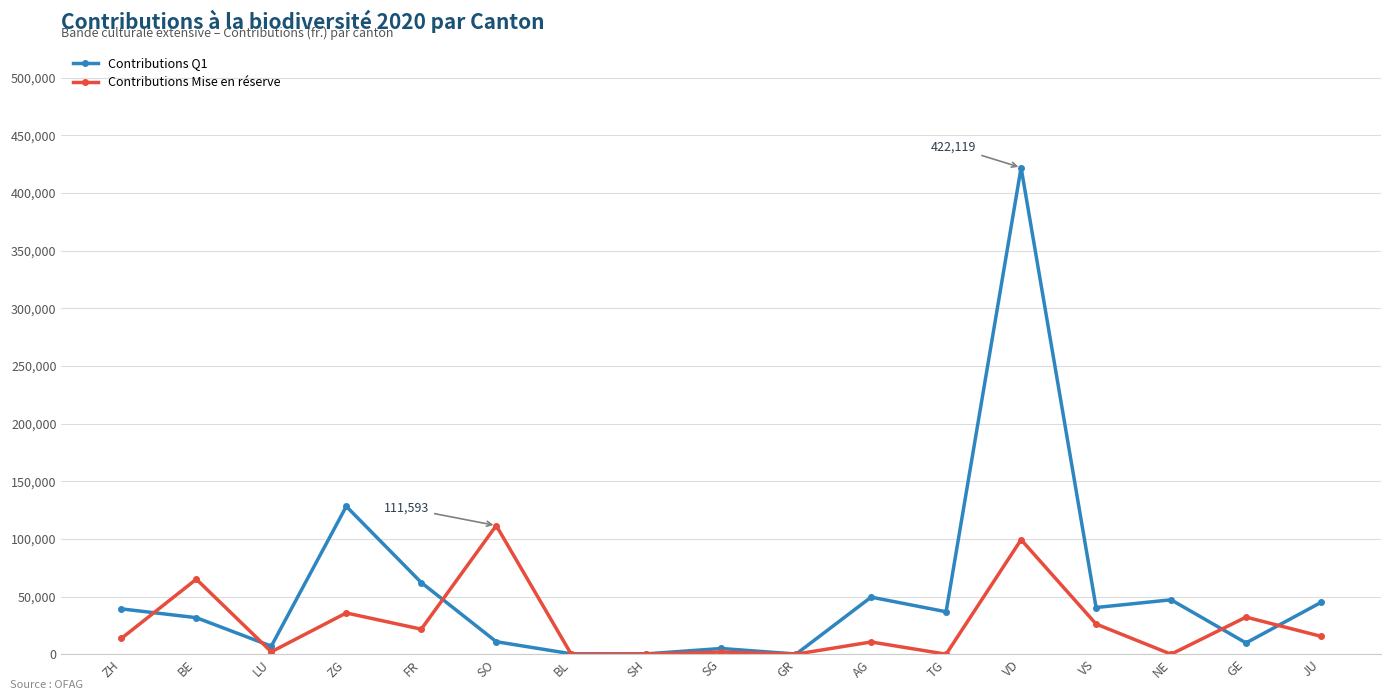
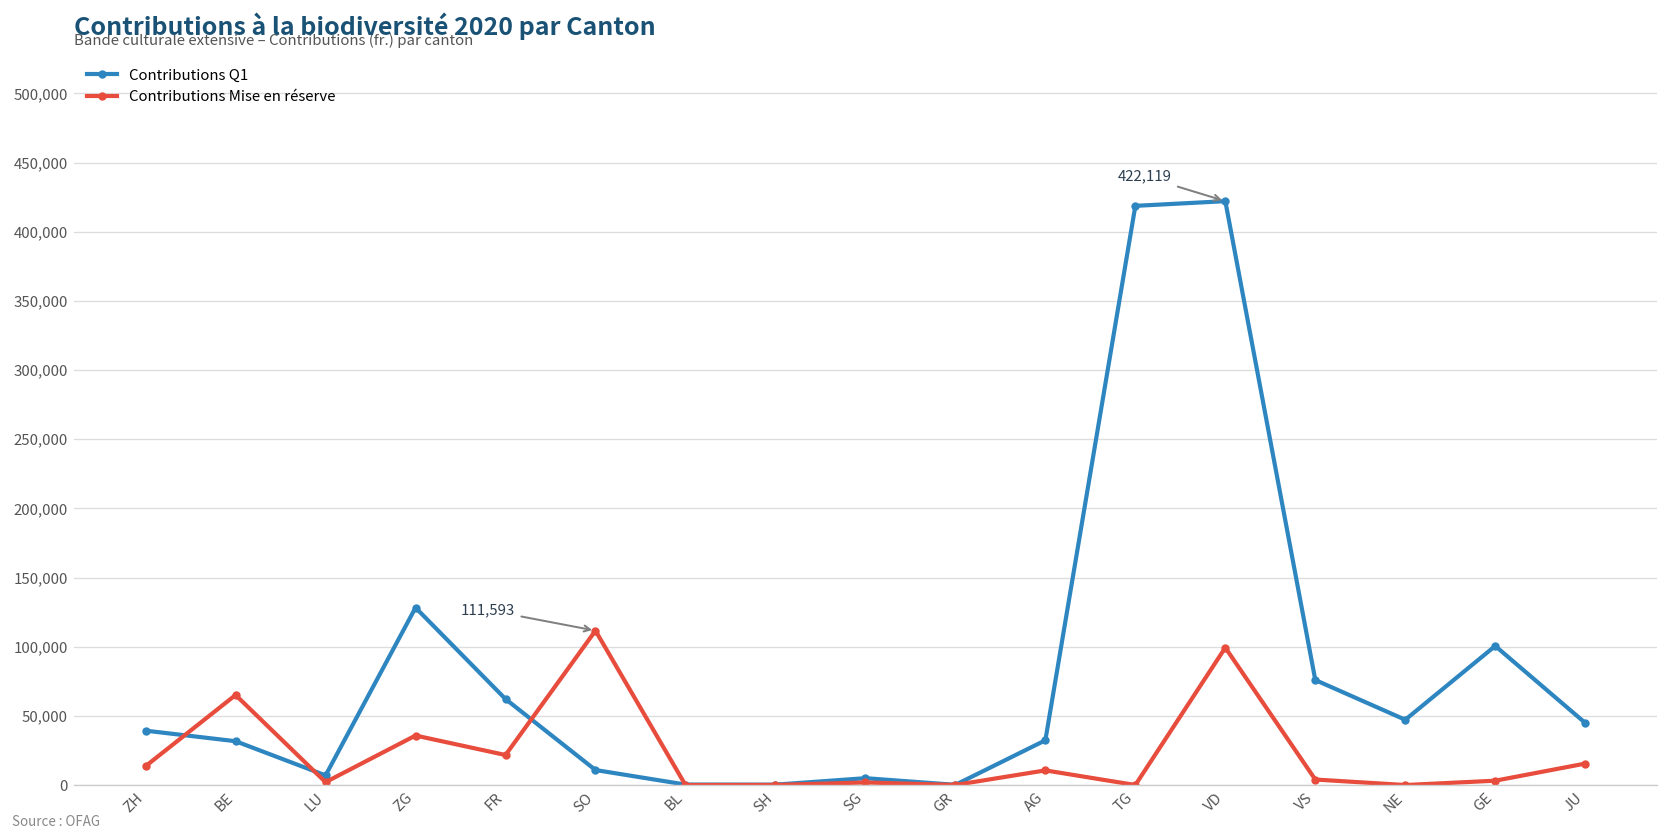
Contributions Q1, AG: 50,000 -> 32,000
Contributions Q1, TG: 37,000 -> 419,000
Contributions Q1, VS: 40,000 -> 76,000
Contributions Mise en réserve, VS: 26,000 -> 4,000
Contributions Q1, GE: 10,000 -> 101,000
Contributions Mise en réserve, GE: 32,000 -> 3,000
